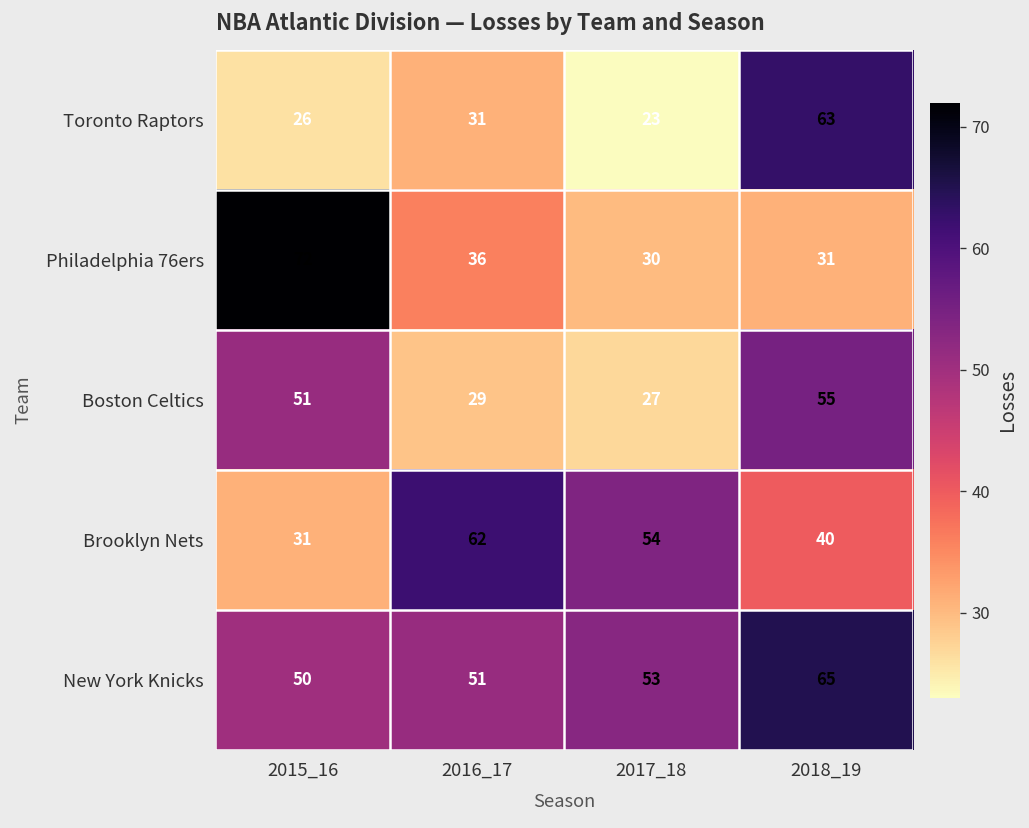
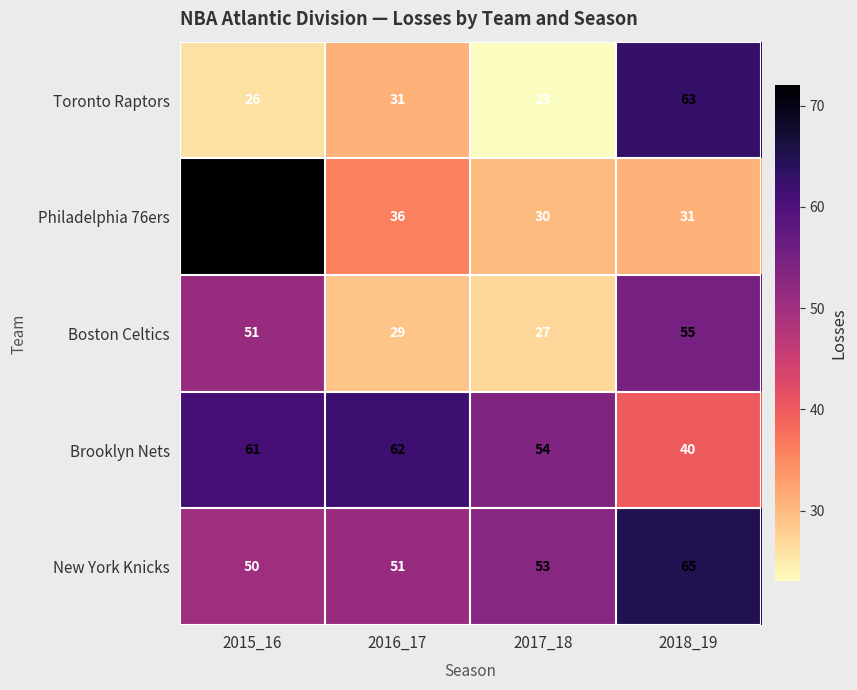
Brooklyn Nets, 2015_16: 31 -> 61
